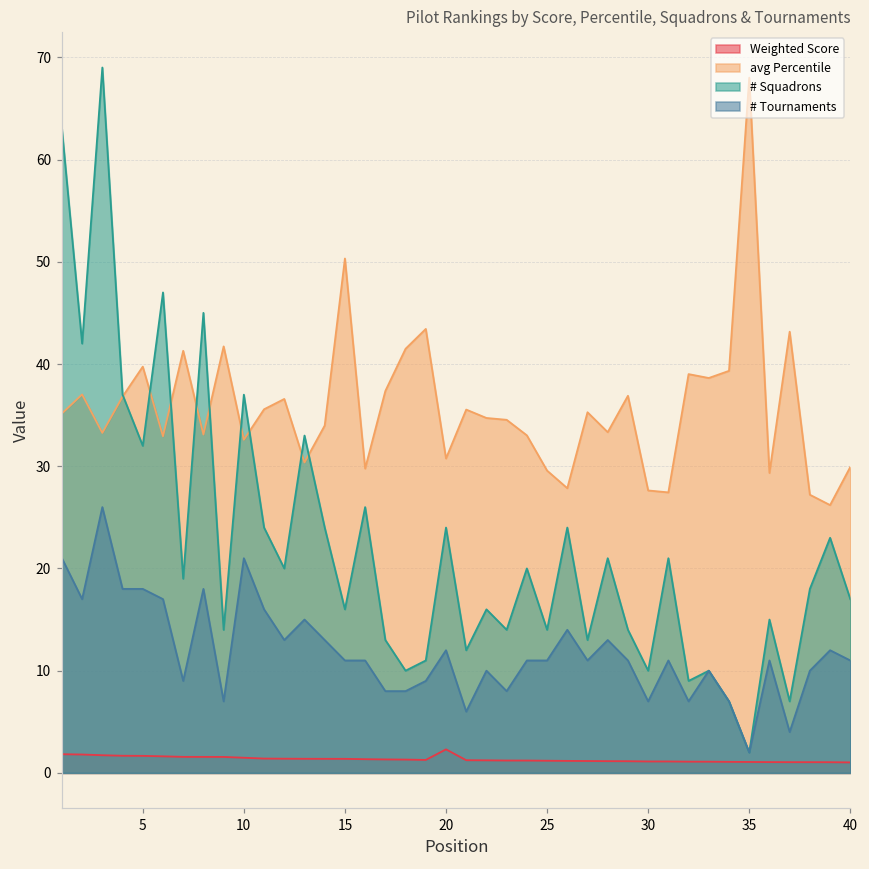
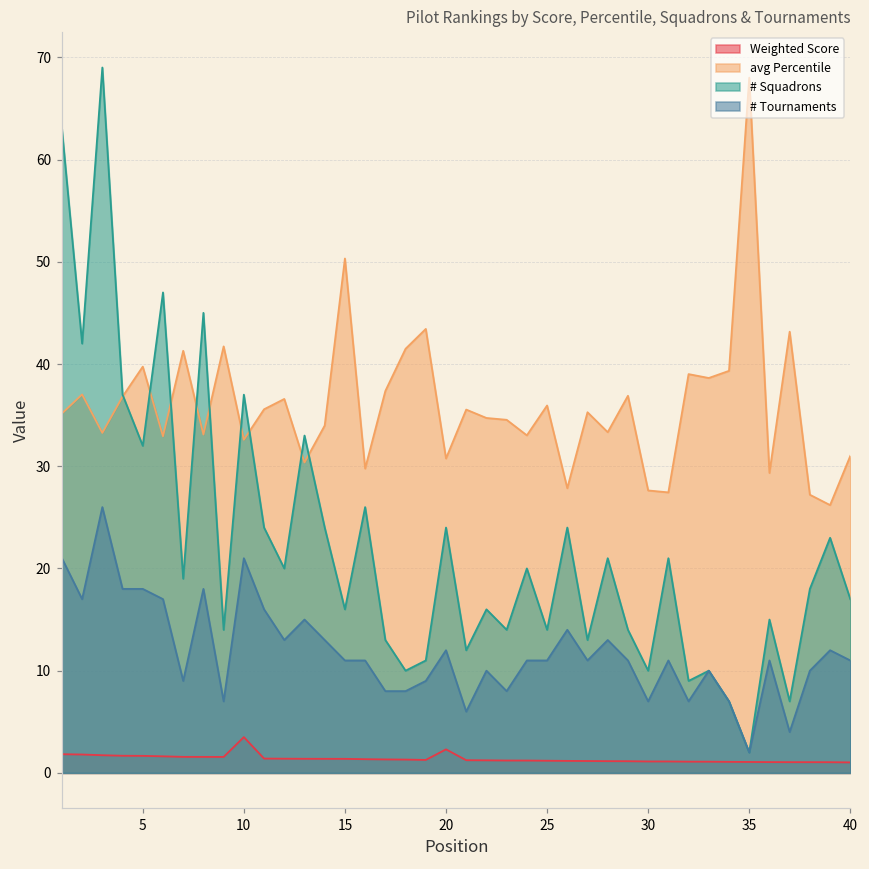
Weighted Score, 10: 1 -> 4
avg Percentile, 25: 30 -> 36
avg Percentile, 40: 30 -> 31
